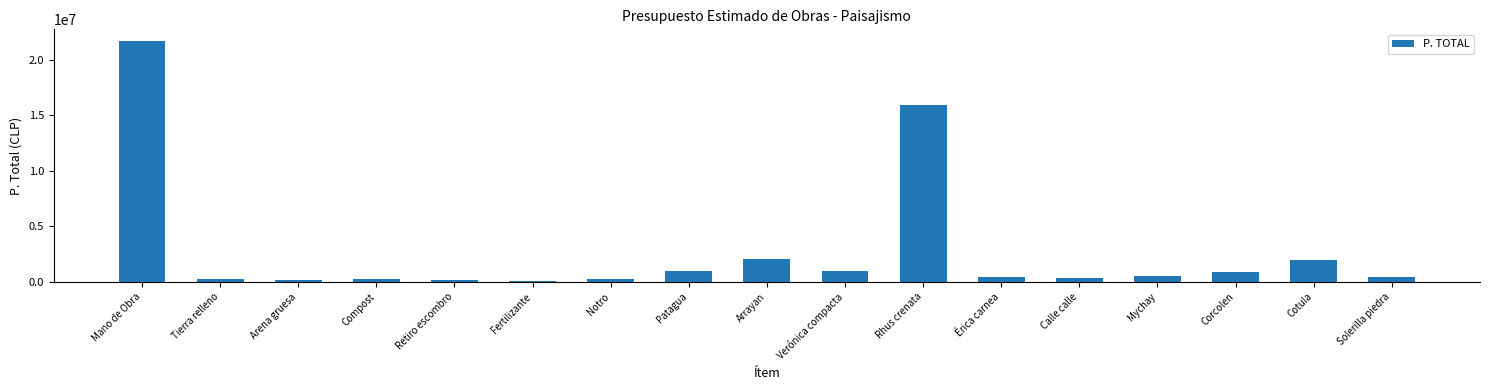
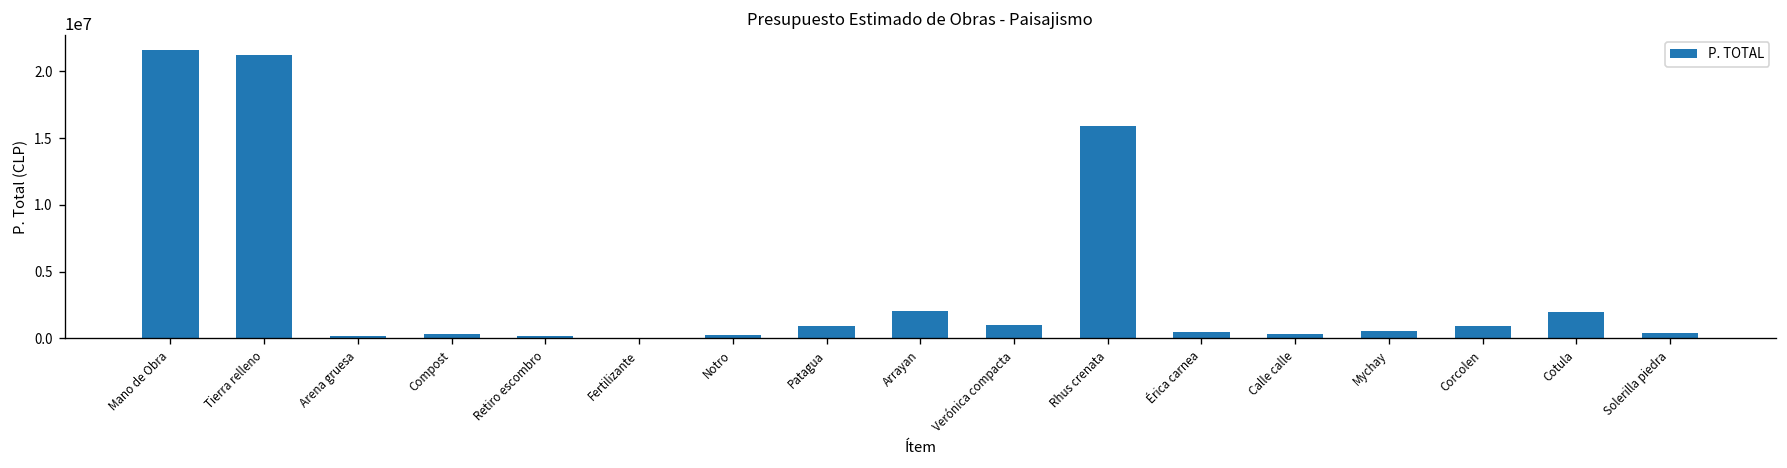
Tierra relleno: 200000 -> 21200000
